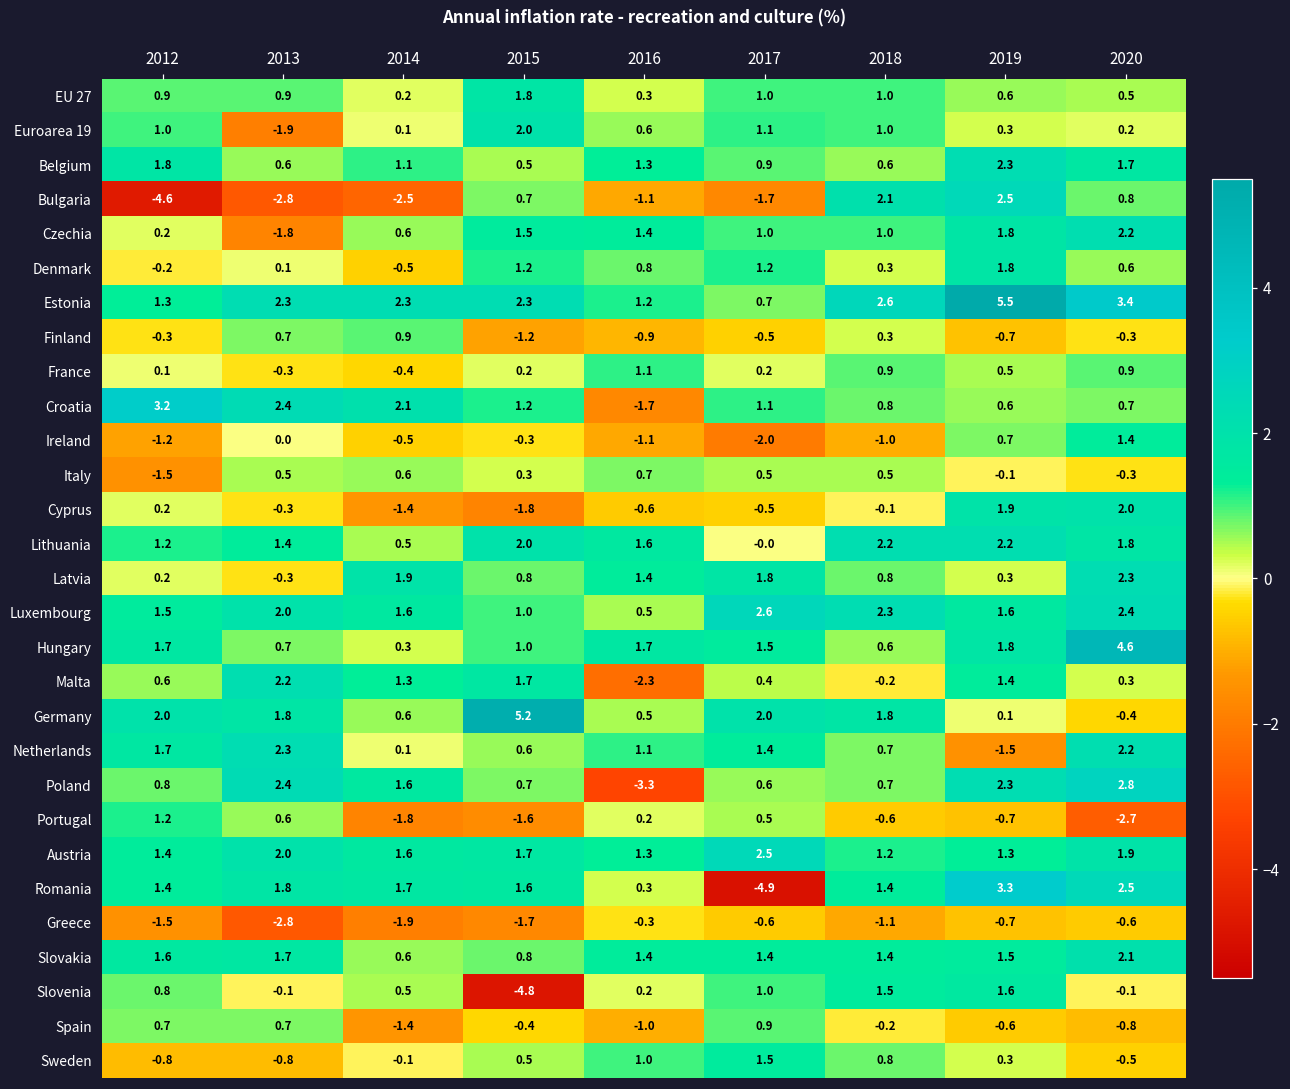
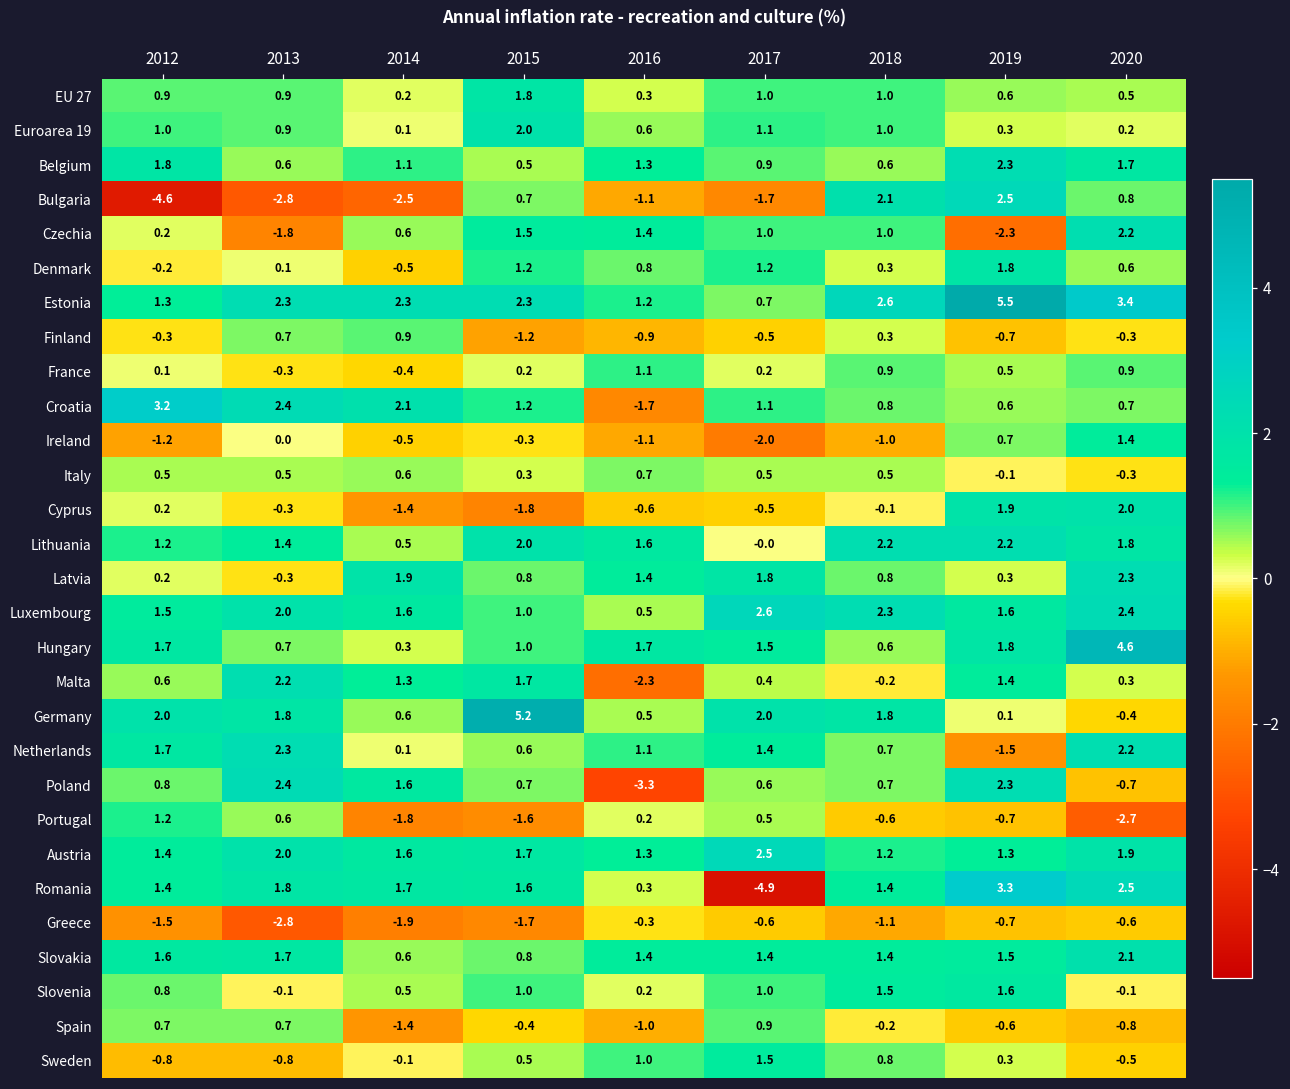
Euroarea 19, 2013: -1.9 -> 0.9
Czechia, 2019: 1.8 -> -2.3
Italy, 2012: -1.5 -> 0.5
Poland, 2020: 2.8 -> -0.7
Slovenia, 2015: -4.8 -> 1.0
